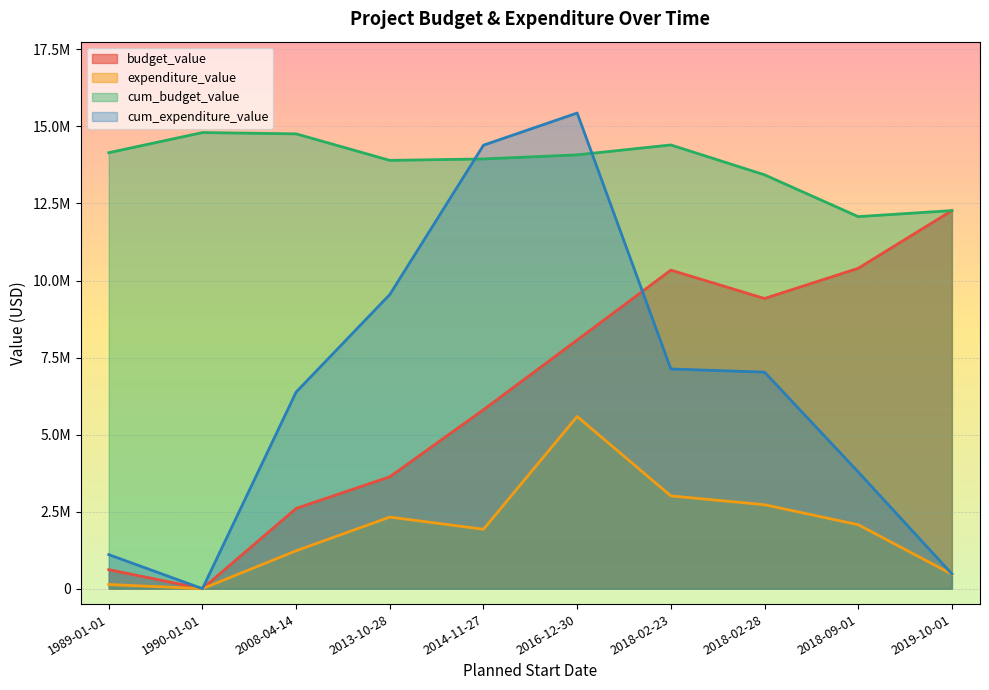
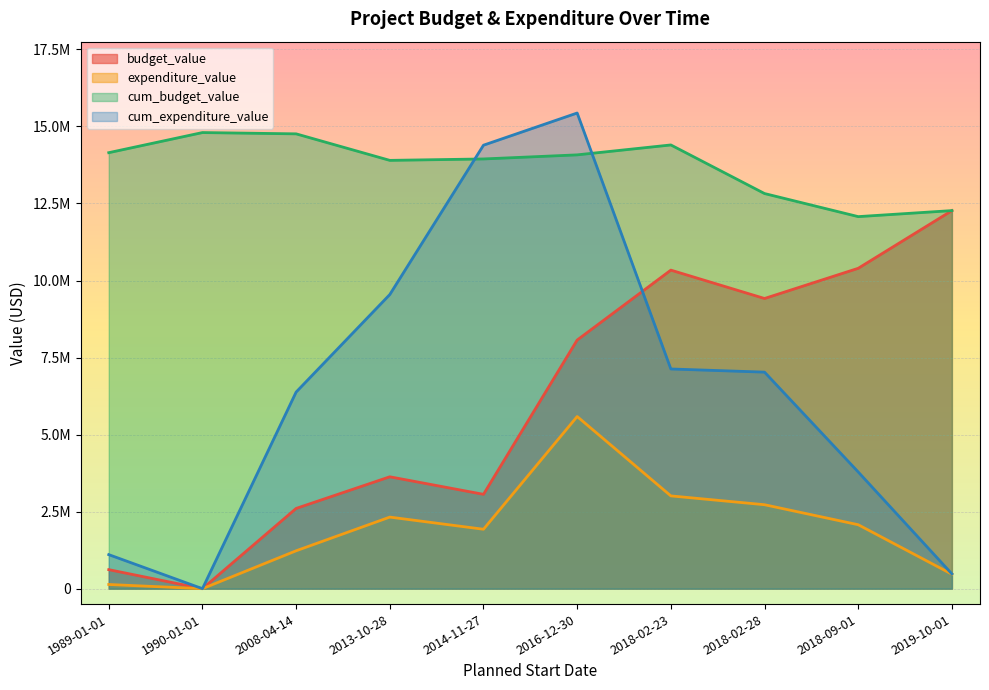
budget_value, 2014-11-27: 5800000 -> 3100000
cum_budget_value, 2018-02-28: 13400000 -> 12800000
